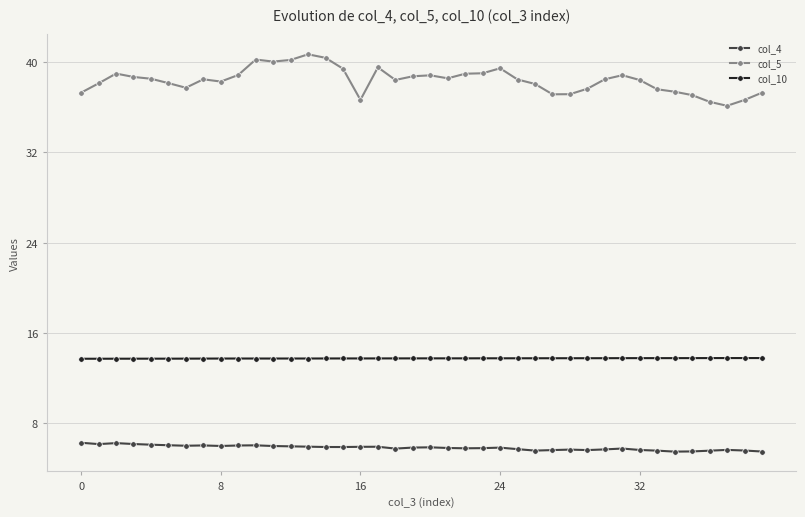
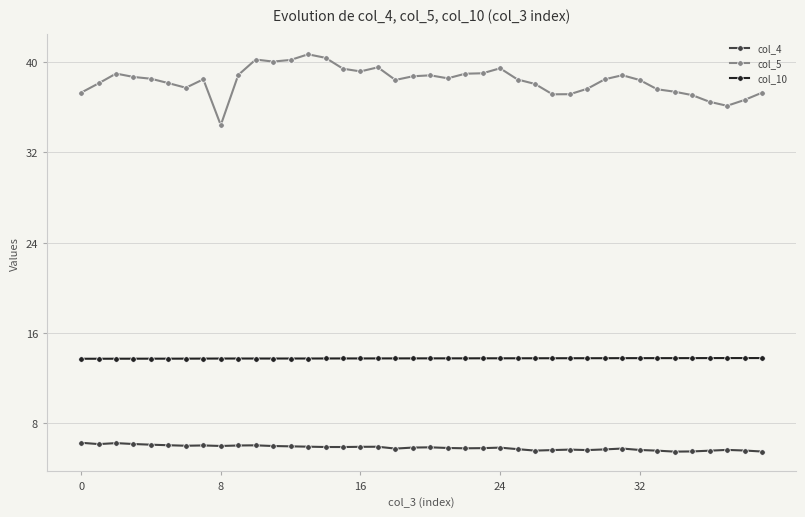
col_5, 8: 38.3 -> 34.4
col_5, 16: 36.7 -> 39.2
